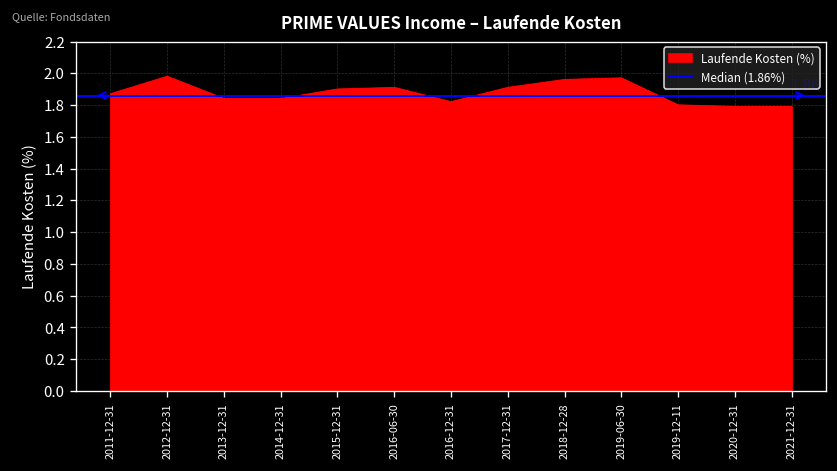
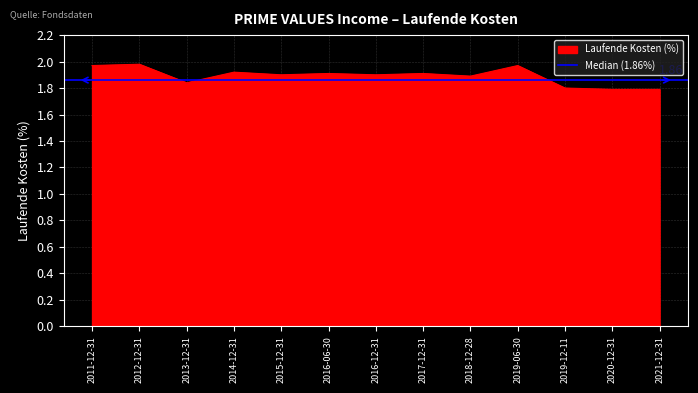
2011-12-31: 1.87 -> 1.97
2014-12-31: 1.84 -> 1.92
2016-12-31: 1.82 -> 1.90
2018-12-28: 1.96 -> 1.89
